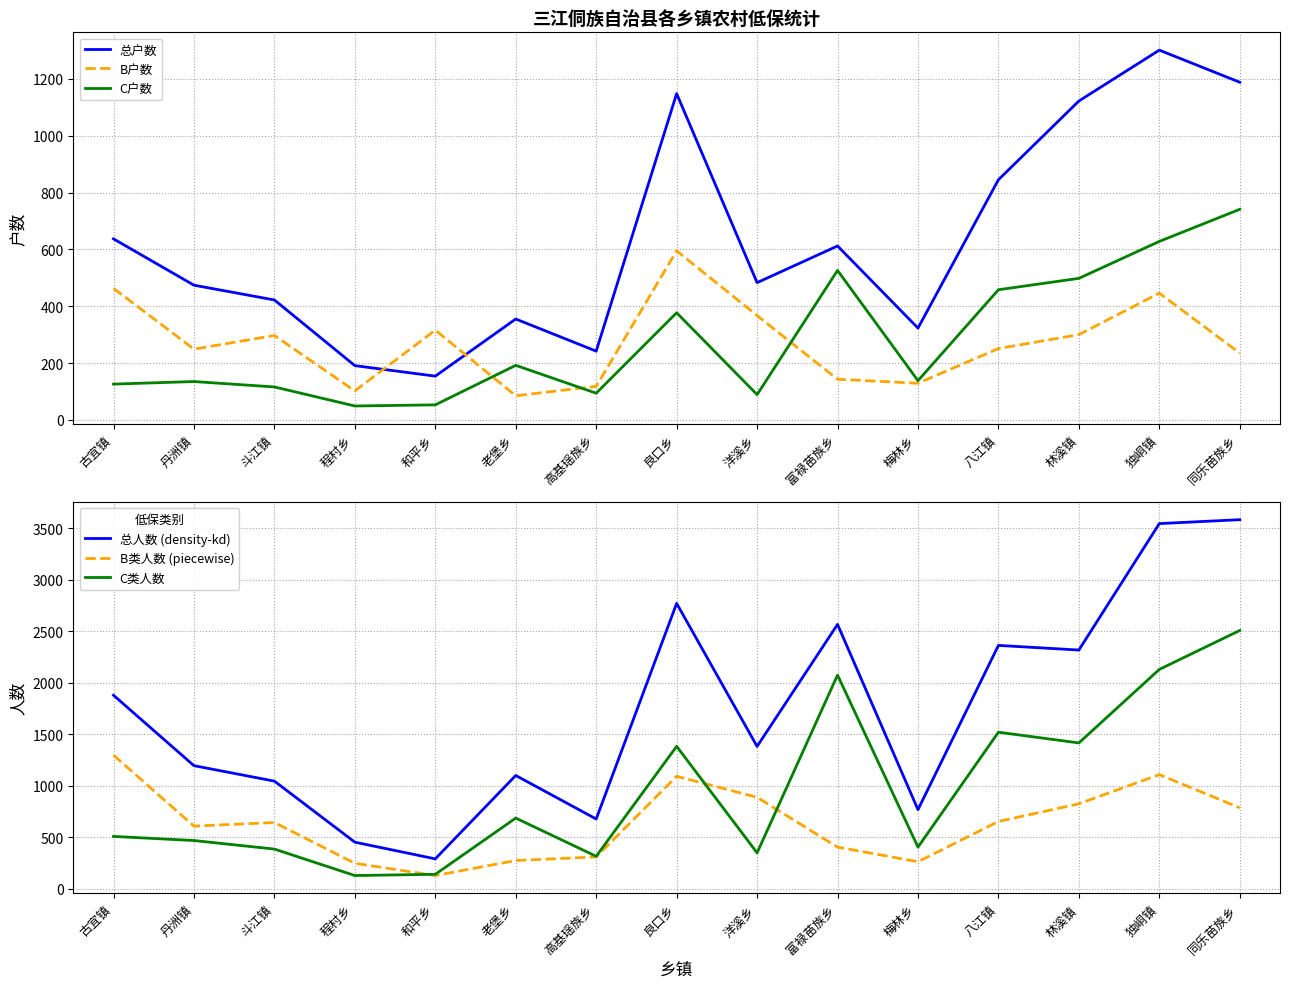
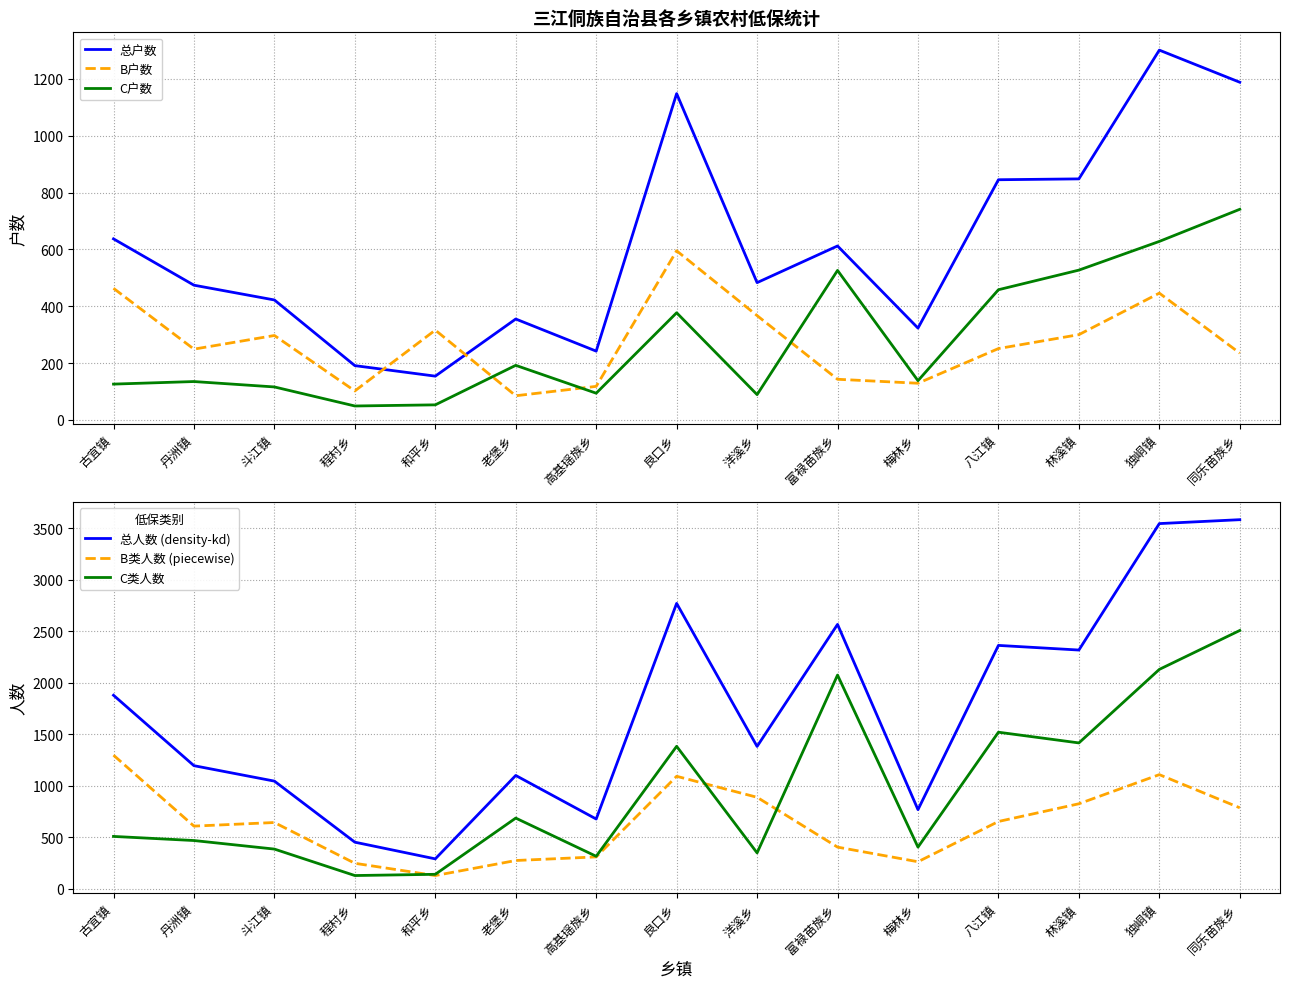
三江侗族自治县各乡镇农村低保统计, 总户数, 林溪镇: 1120 -> 850
三江侗族自治县各乡镇农村低保统计, C户数, 林溪镇: 500 -> 530
